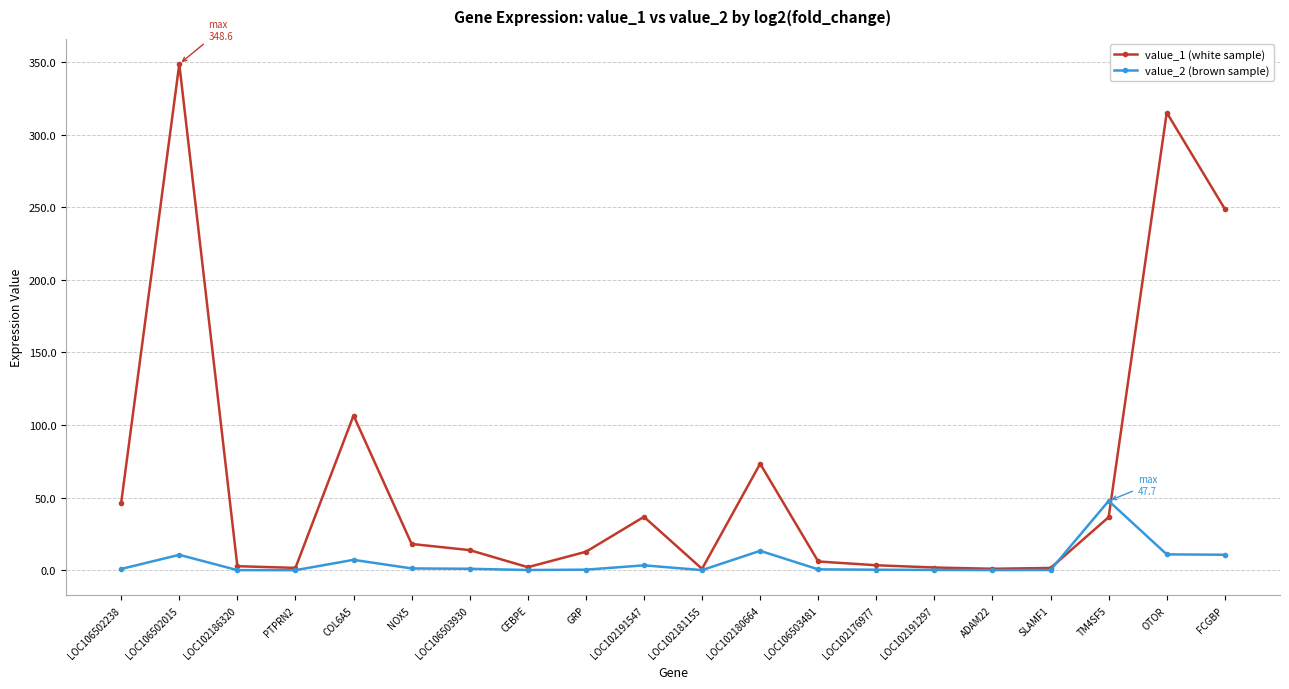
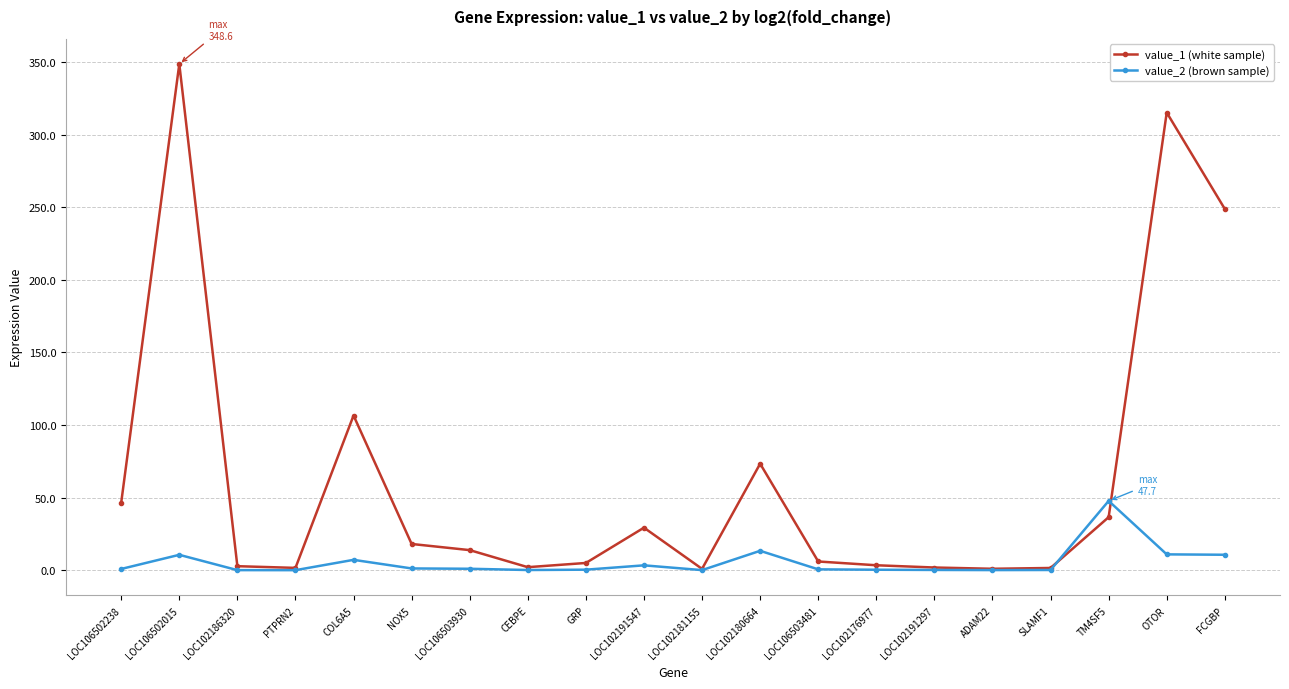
value_1 (white sample), GRP: 13 -> 5
value_1 (white sample), LOC102191547: 37 -> 29
